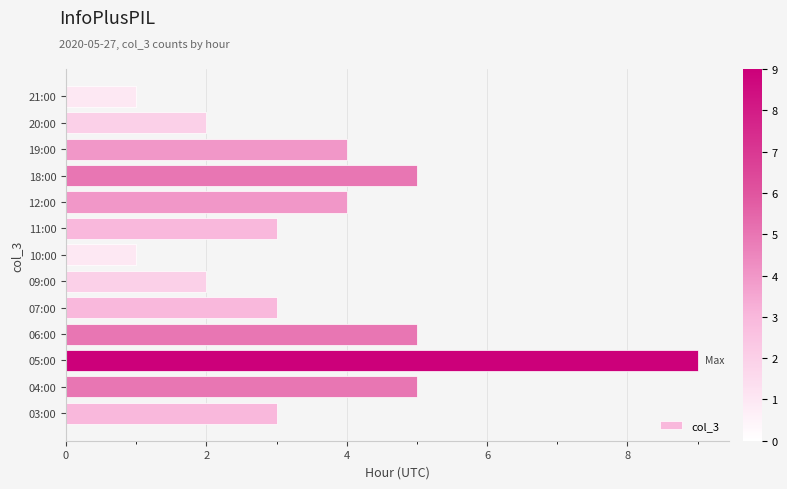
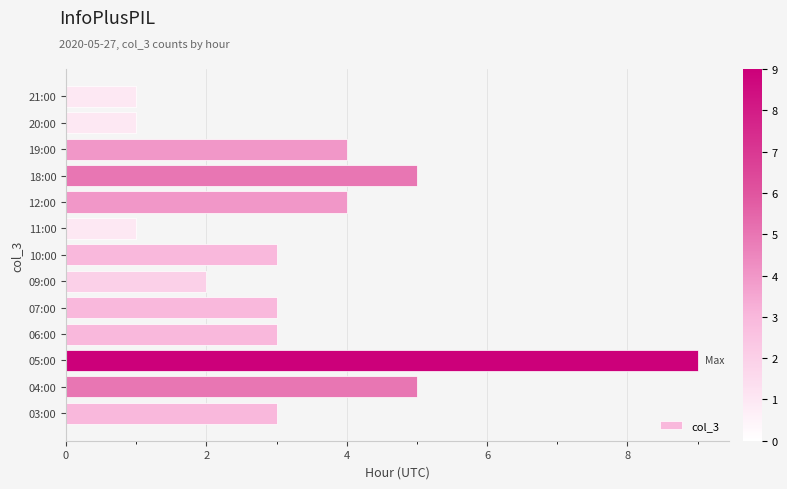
20:00: 2 -> 1
11:00: 3 -> 1
10:00: 1 -> 3
06:00: 5 -> 3
